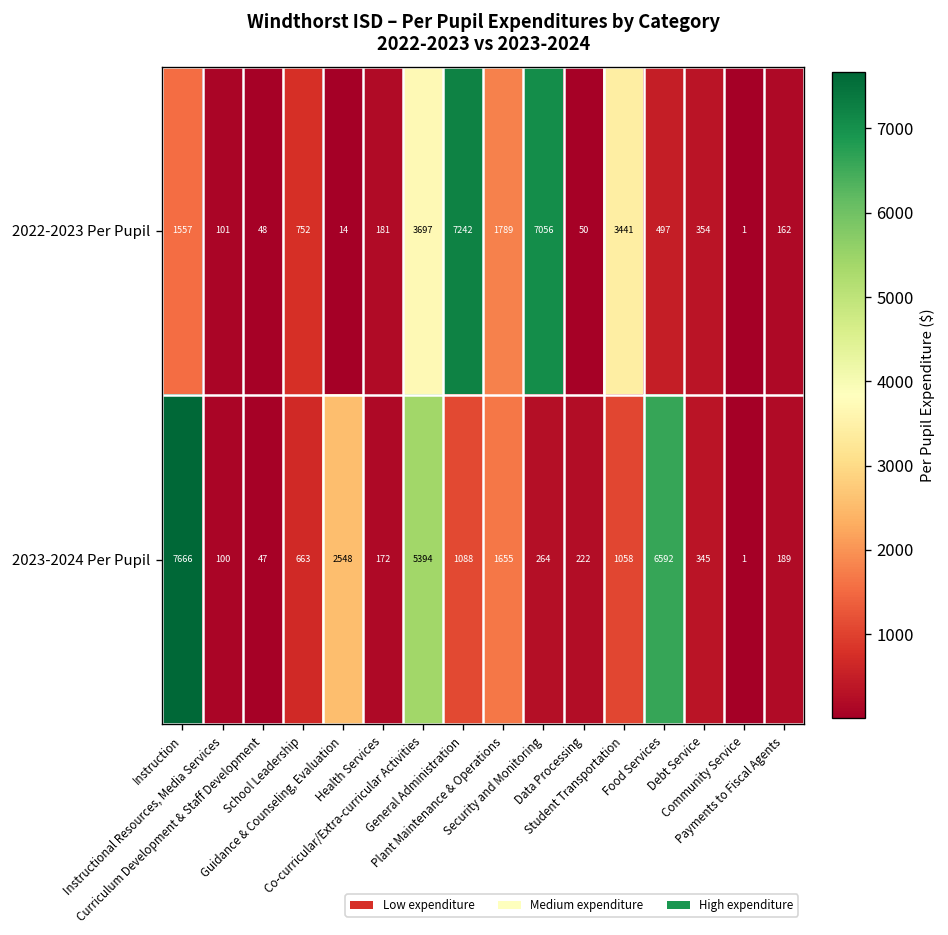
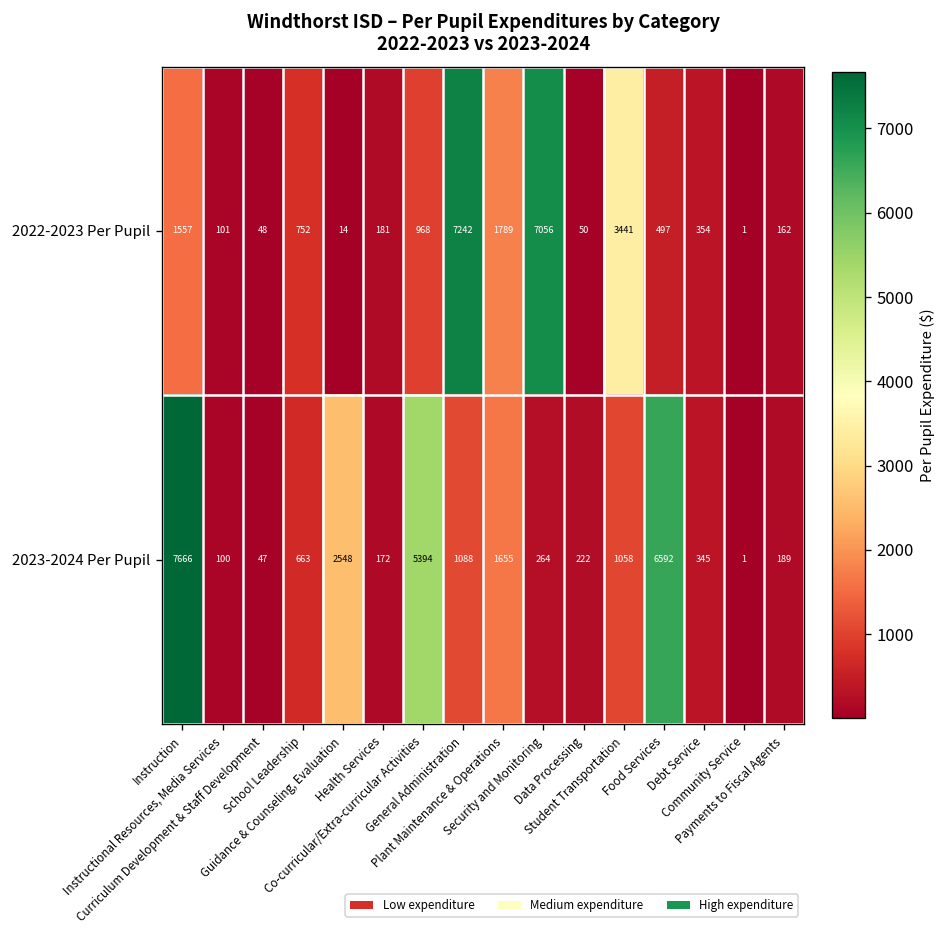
2022-2023 Per Pupil, Co-curricular/Extra-curricular Activities: 3697 -> 968
